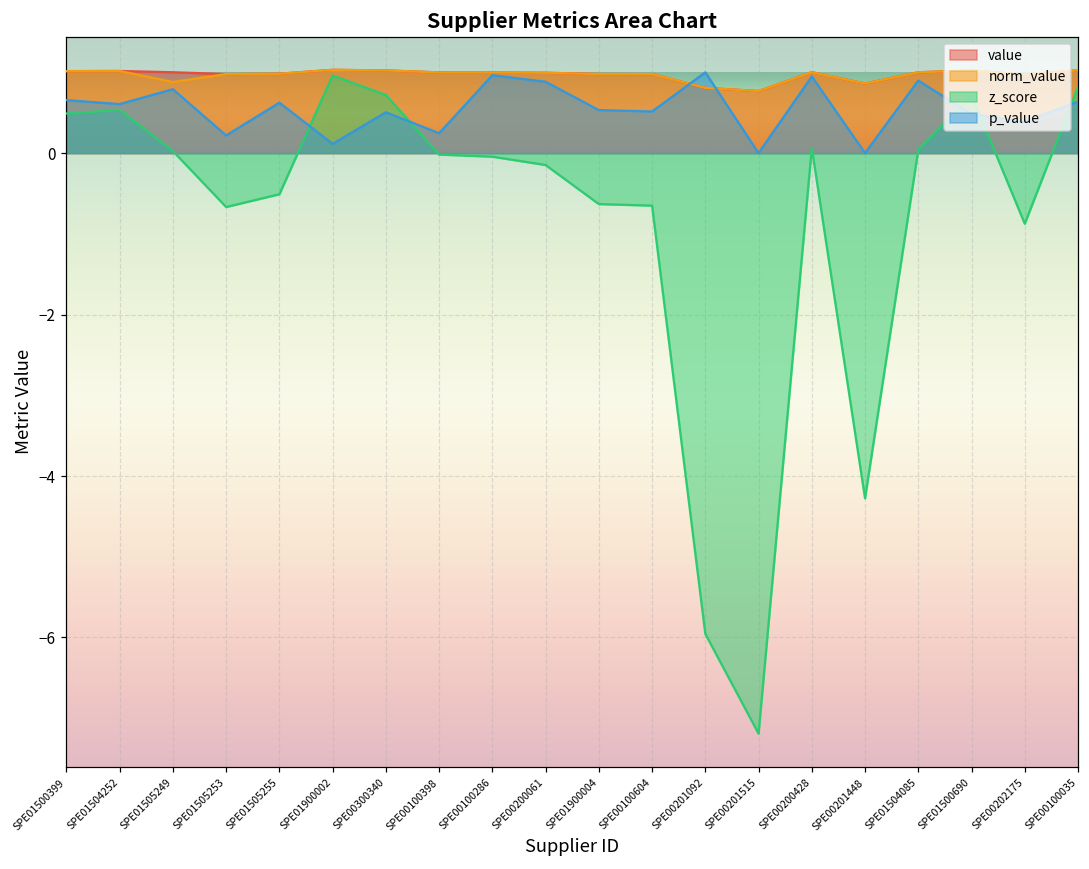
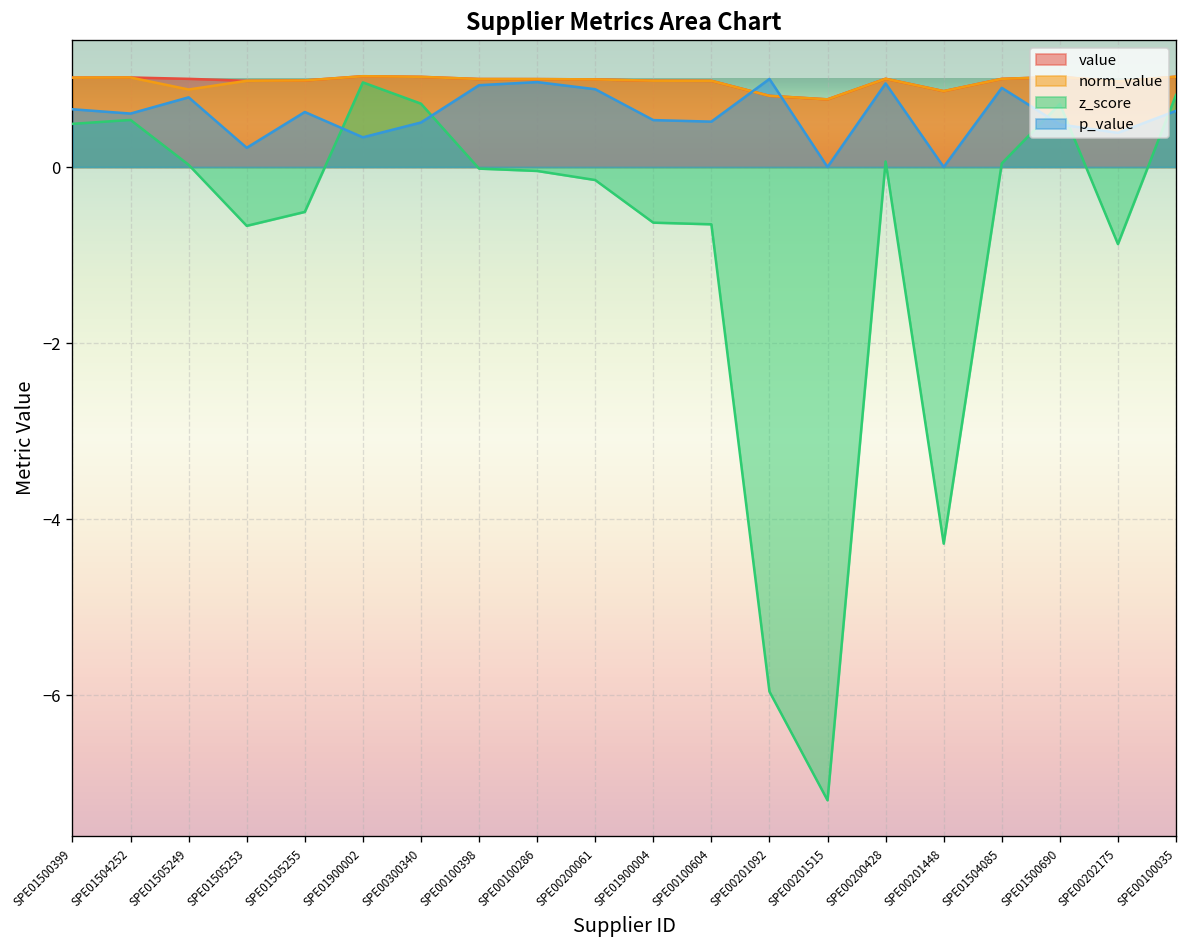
p_value, SPE01900002: 0.1 -> 0.3
p_value, SPE00100398: 0.2 -> 0.9
